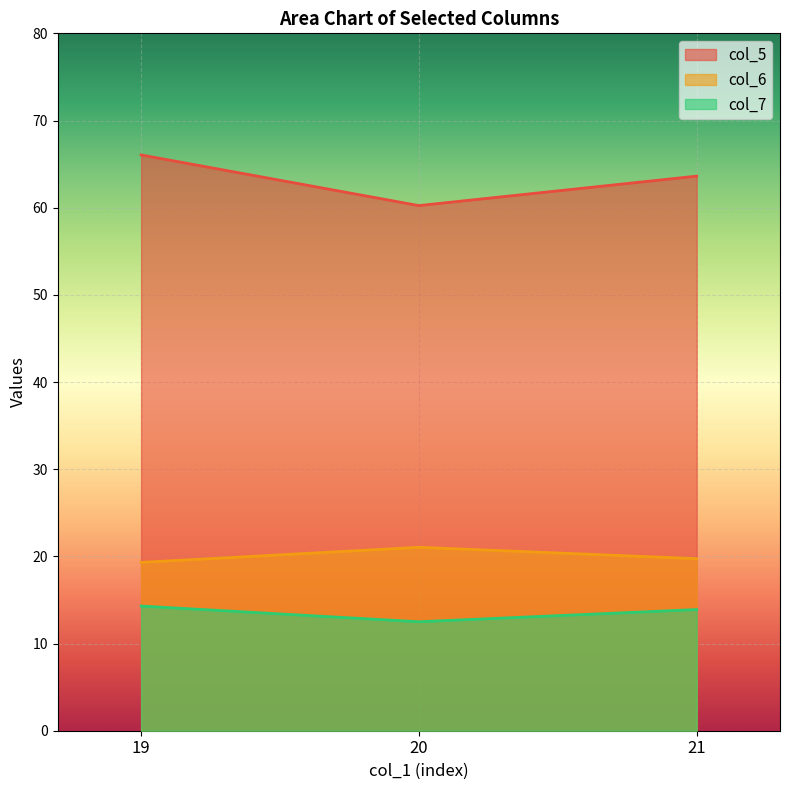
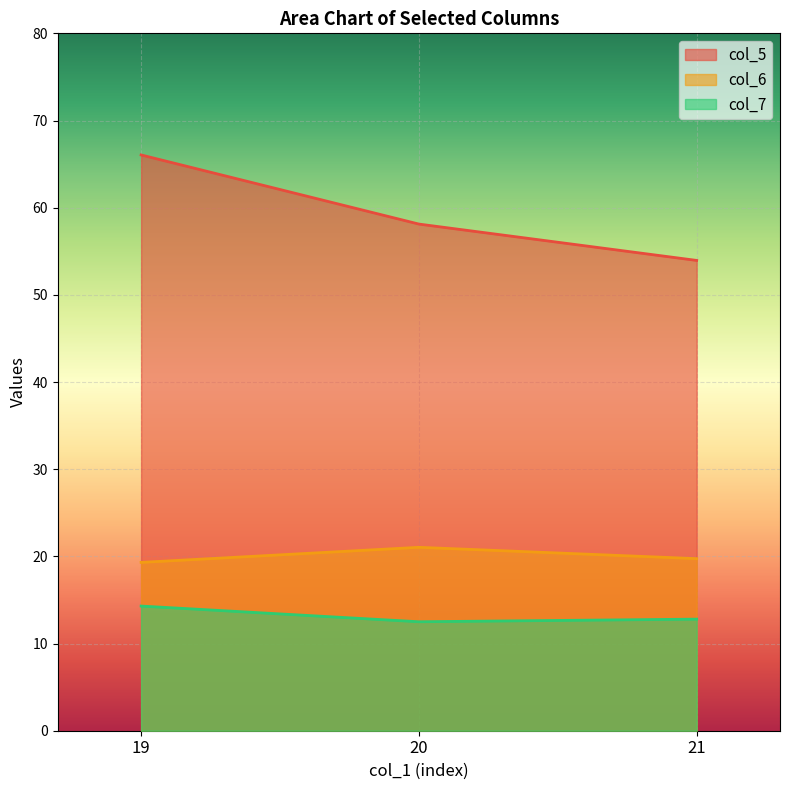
col_5, 20: 60 -> 58
col_5, 21: 64 -> 54
col_7, 21: 14 -> 13
